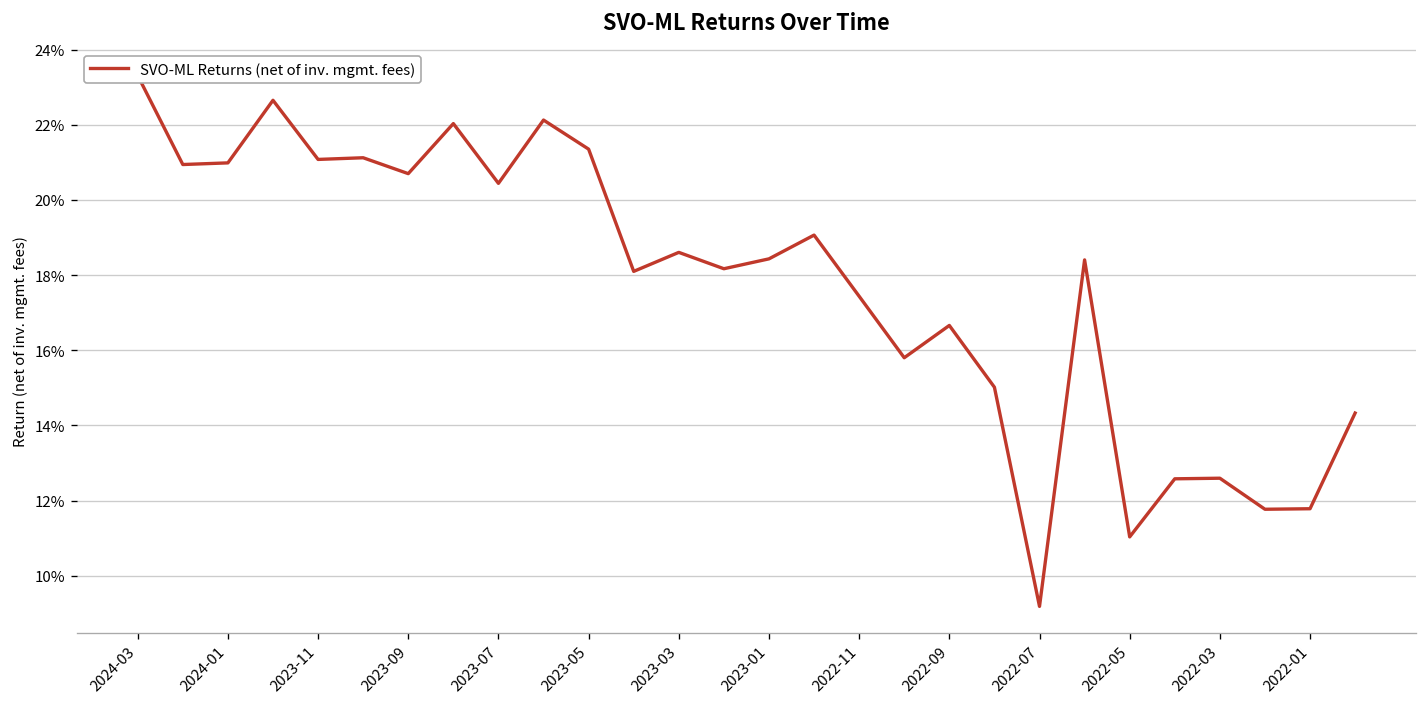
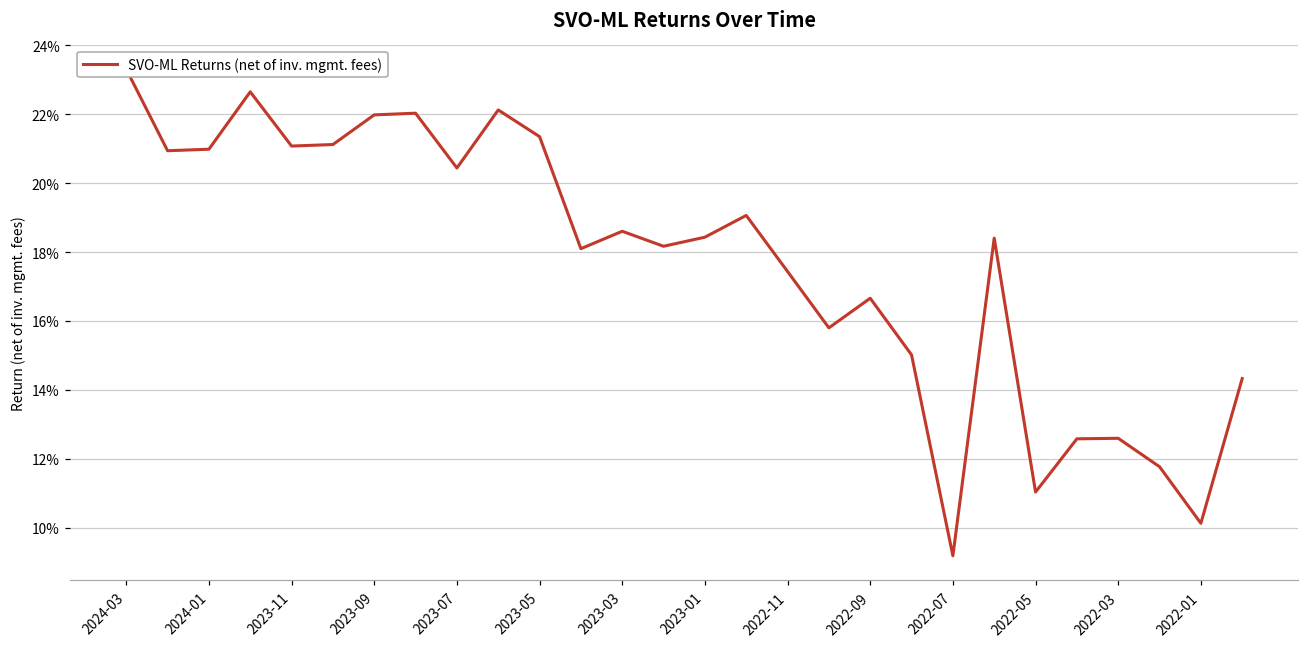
2023-09: 20.7% -> 22.0%
2022-01: 11.8% -> 10.1%
